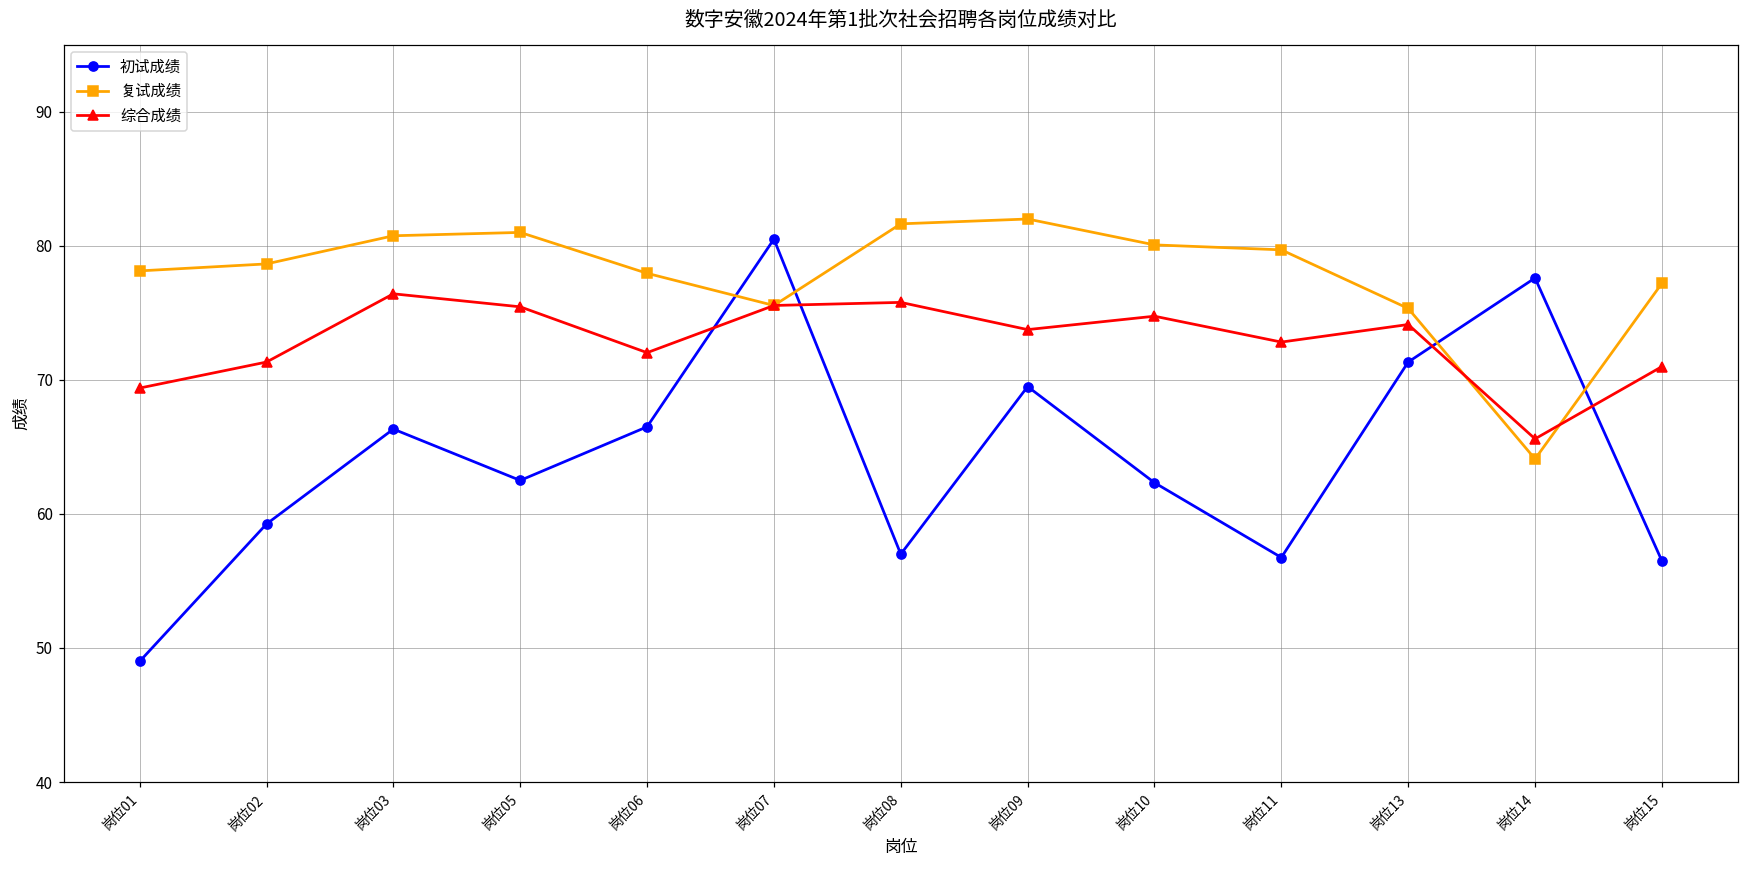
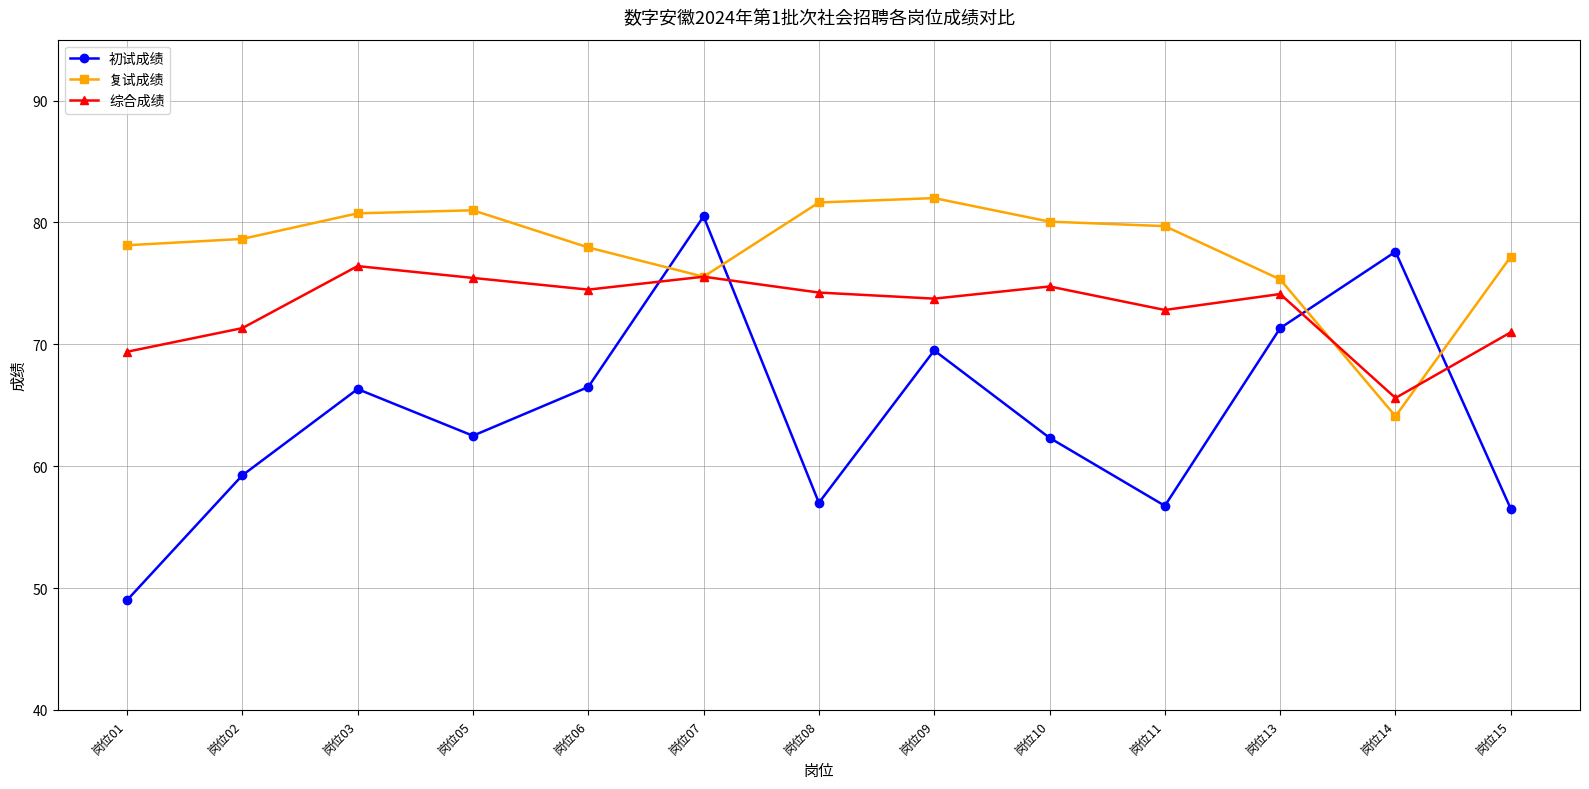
综合成绩, 岗位06: 72.0 -> 74.5
综合成绩, 岗位08: 75.8 -> 74.3
